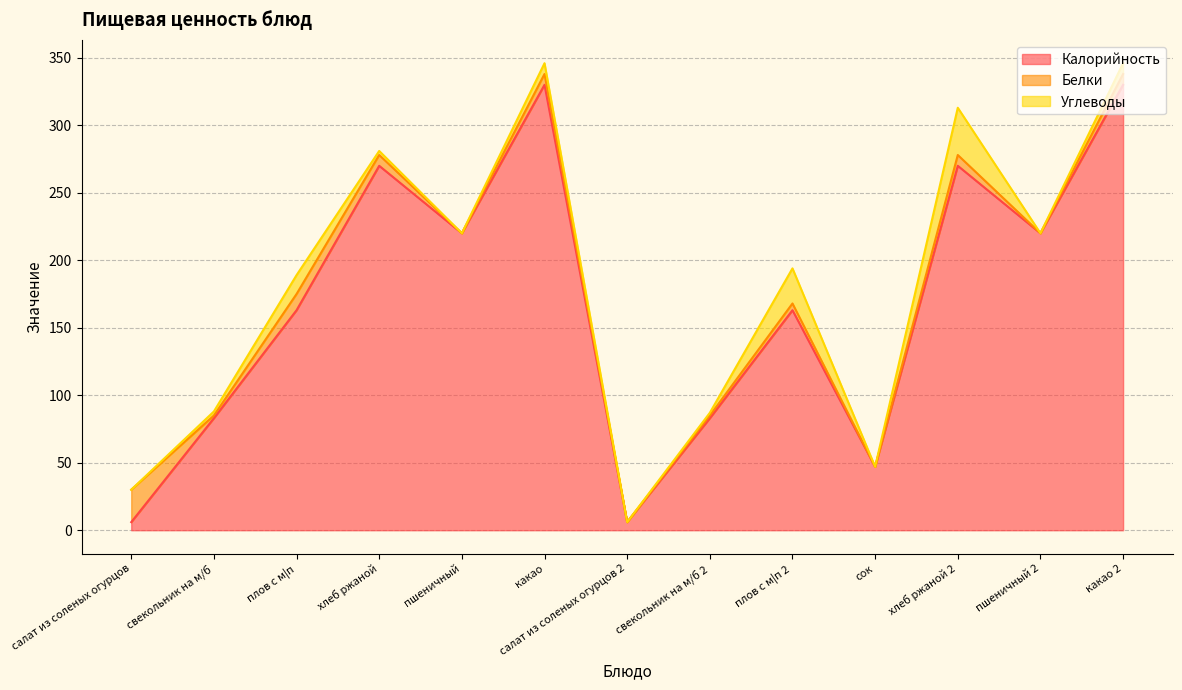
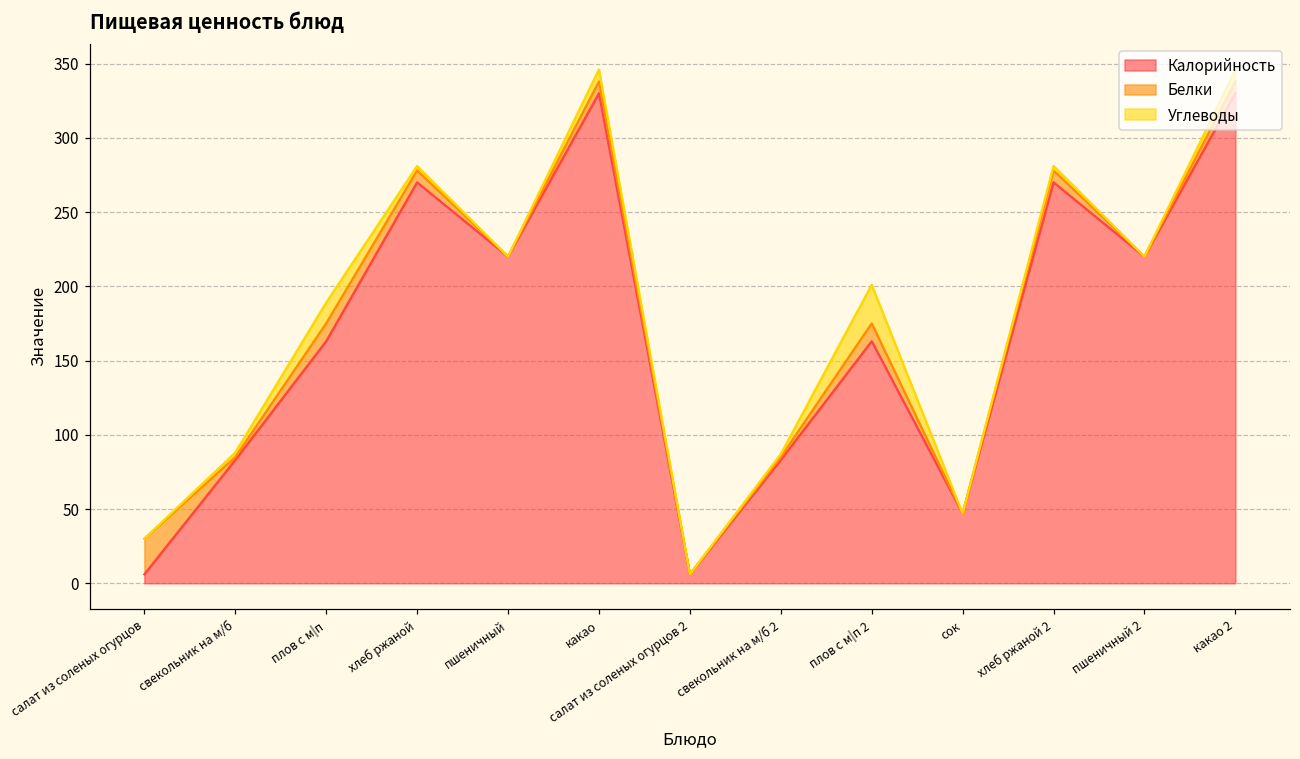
Белки, плов с м|п 2: 5 -> 12
Углеводы, хлеб ржаной 2: 35 -> 3
